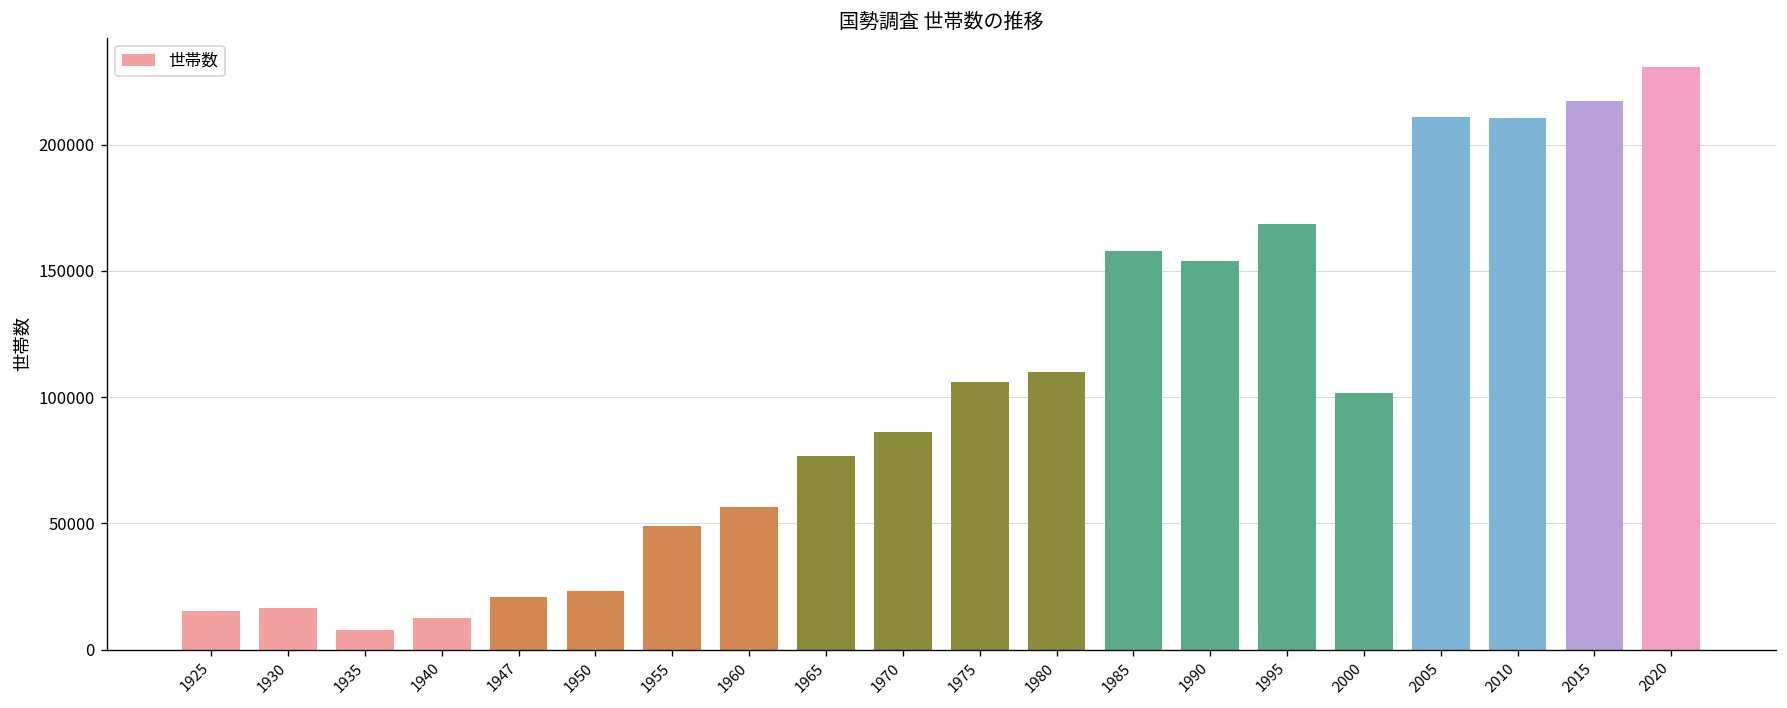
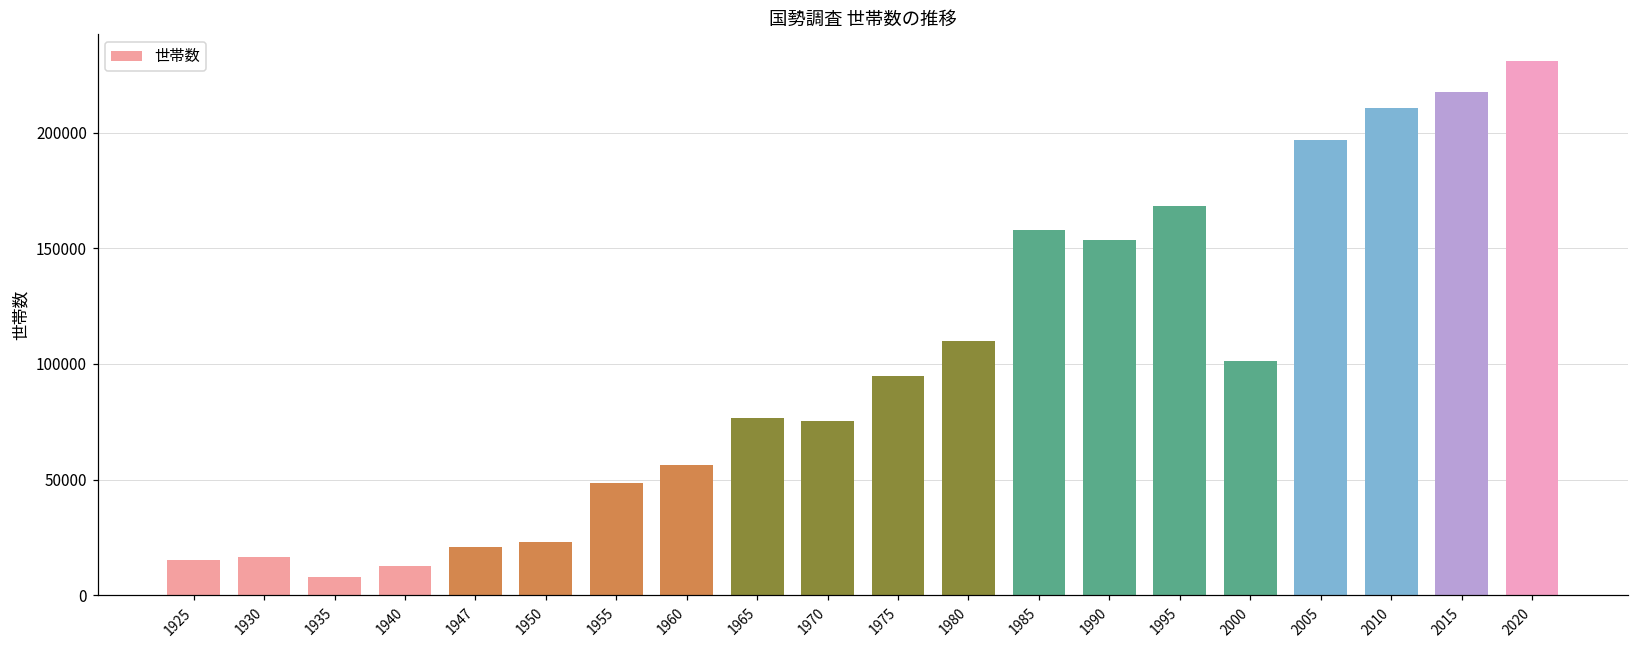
1970: 86000 -> 75000
1975: 106000 -> 95000
2005: 211000 -> 197000
